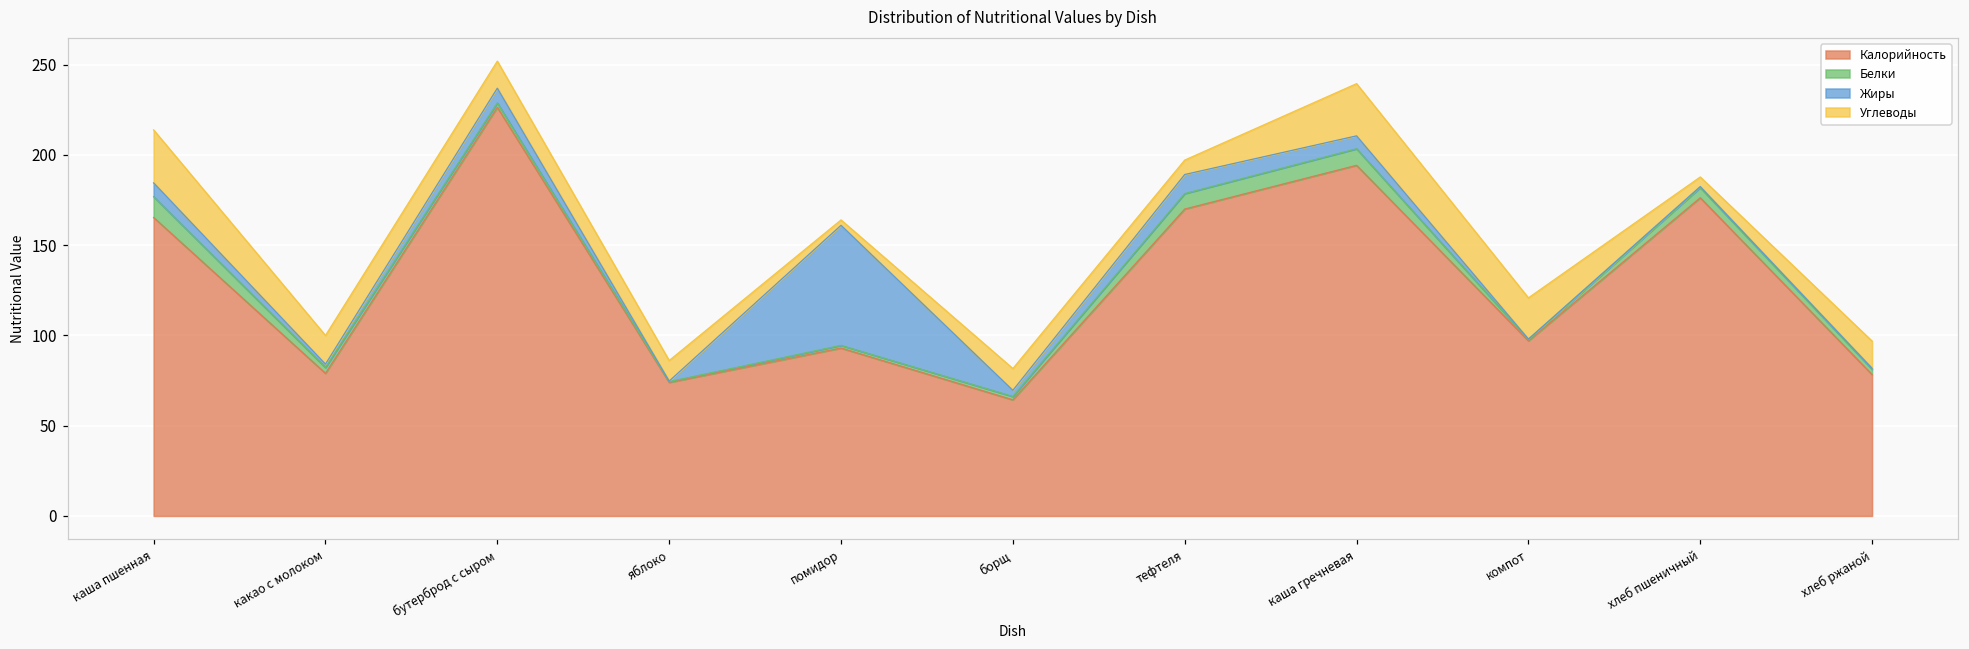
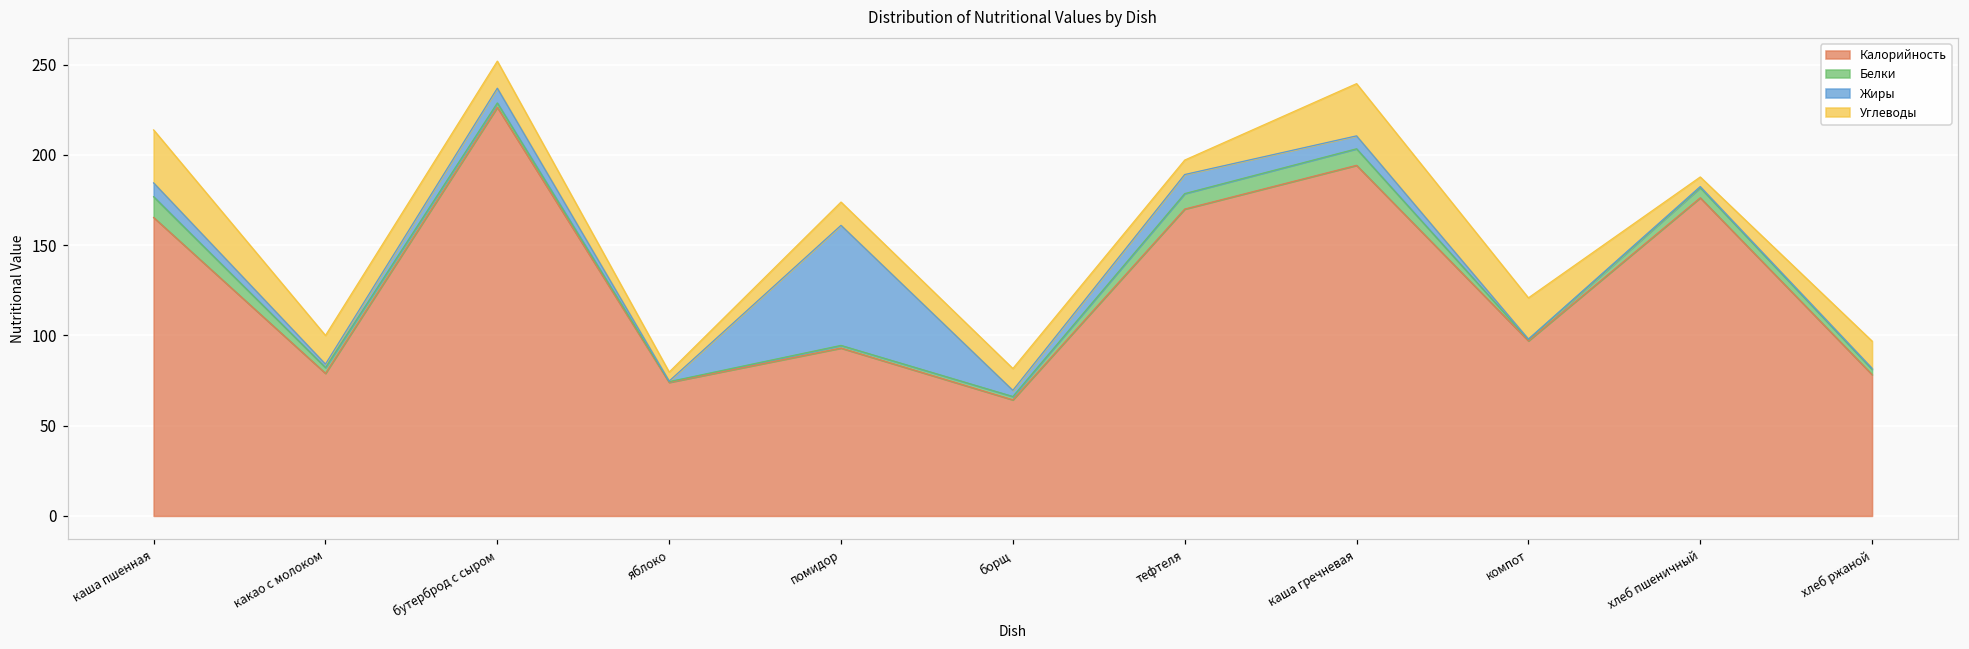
Углеводы, яблоко: 11 -> 5
Углеводы, помидор: 3 -> 13
